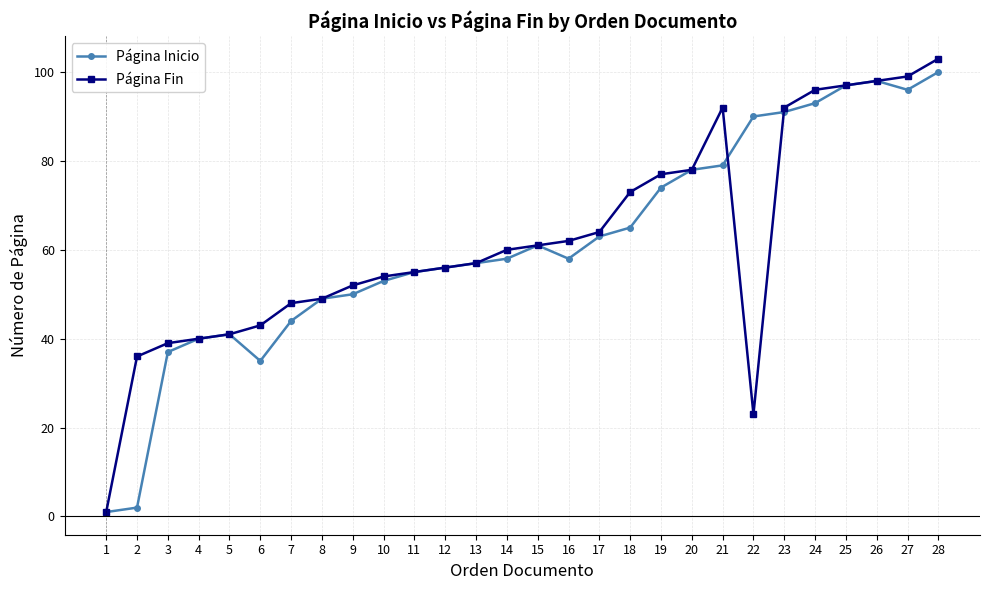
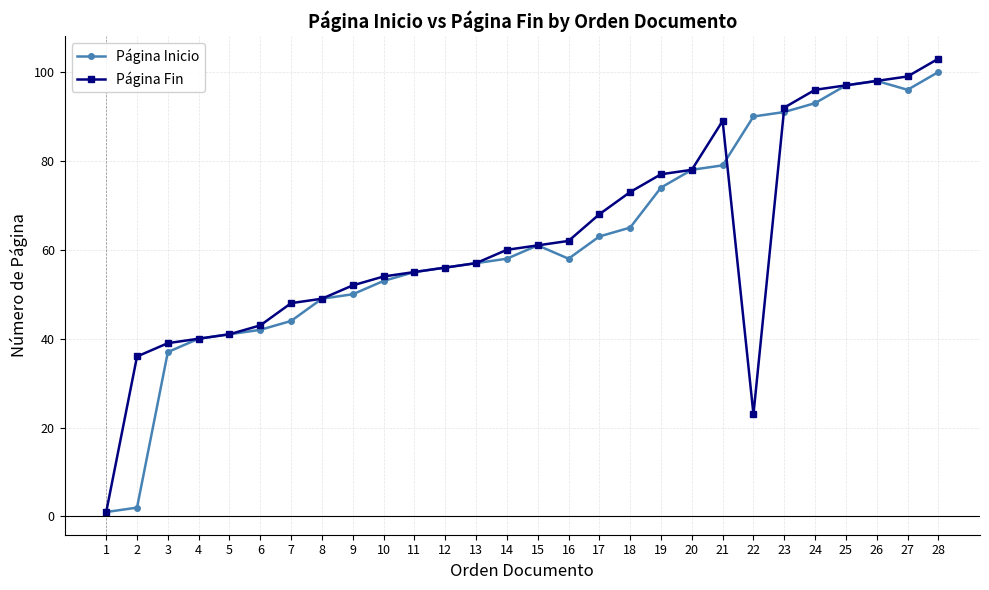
Página Inicio, 6: 35 -> 42
Página Fin, 17: 64 -> 68
Página Fin, 21: 92 -> 89
